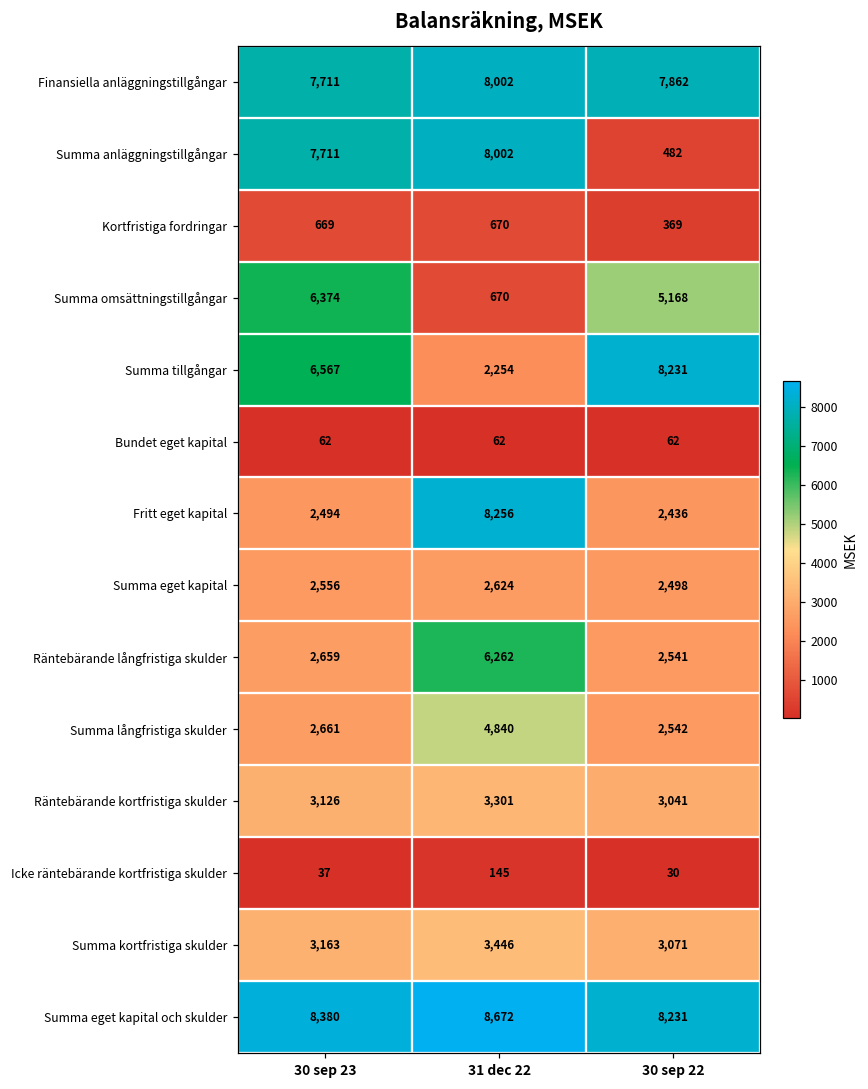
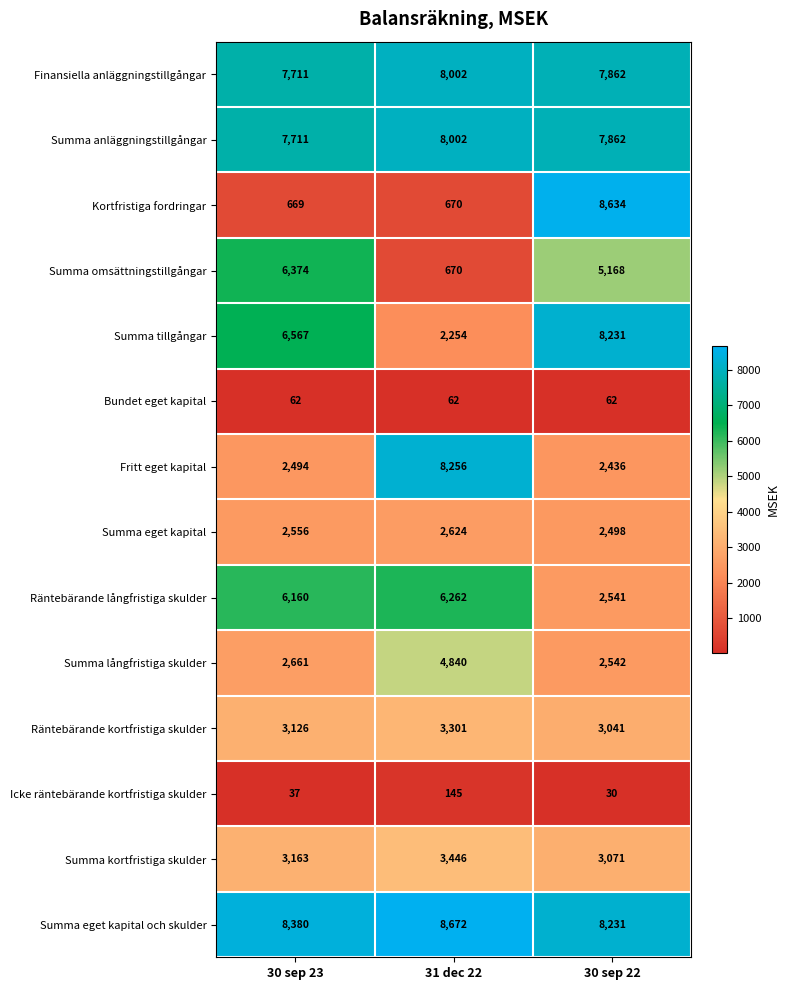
Summa anläggningstillgångar, 30 sep 22: 482 -> 7,862
Kortfristiga fordringar, 30 sep 22: 369 -> 8,634
Räntebärande långfristiga skulder, 30 sep 23: 2,659 -> 6,160
